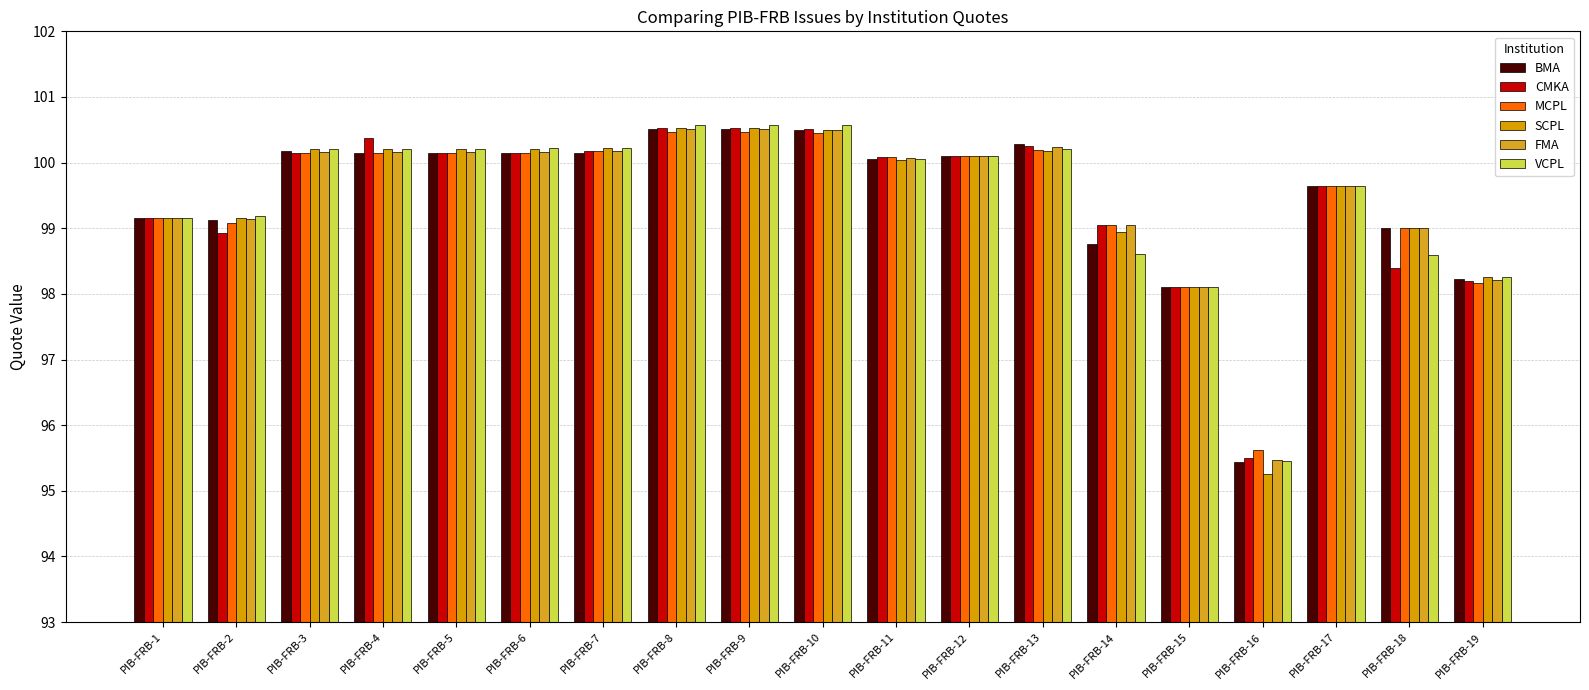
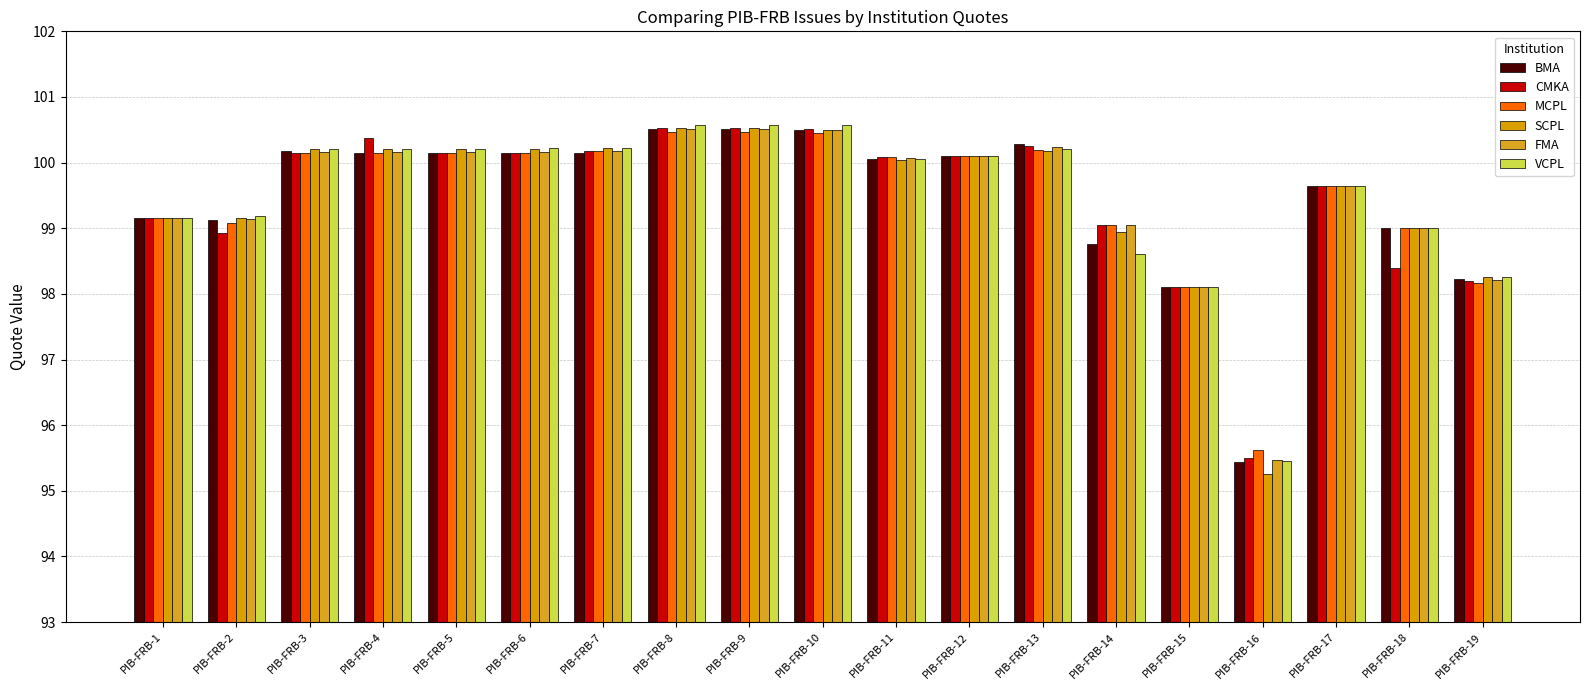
VCPL, PIB-FRB-18: 98.6 -> 99.0
